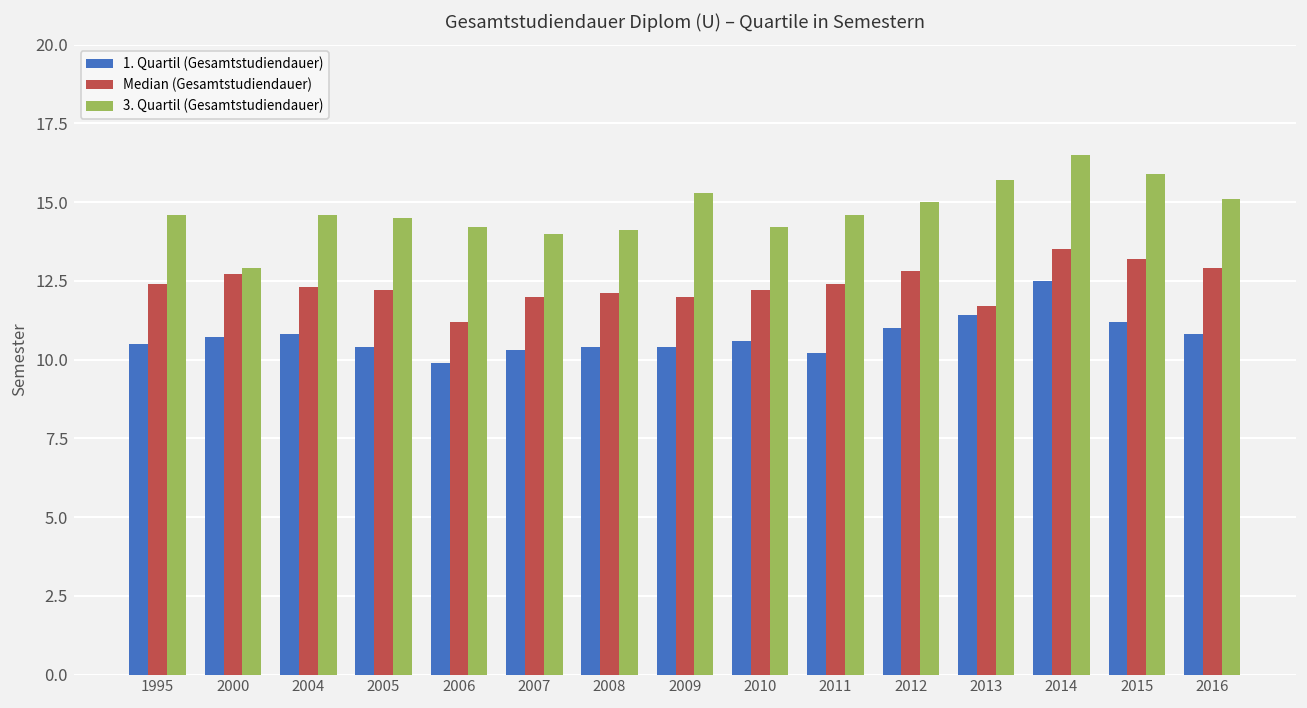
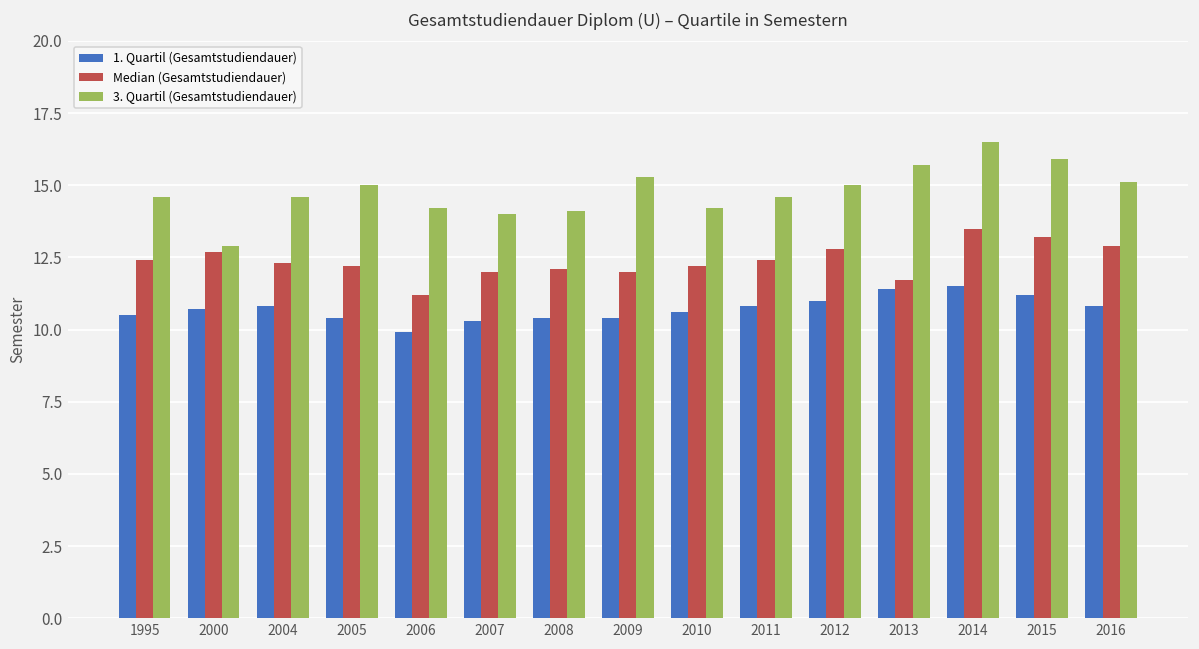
3. Quartil (Gesamtstudiendauer), 2005: 14.5 -> 15.0
1. Quartil (Gesamtstudiendauer), 2011: 10.2 -> 10.8
1. Quartil (Gesamtstudiendauer), 2014: 12.5 -> 11.5
